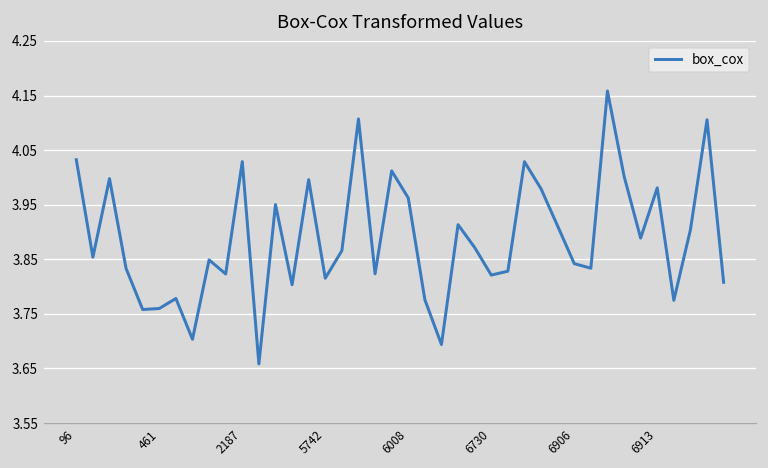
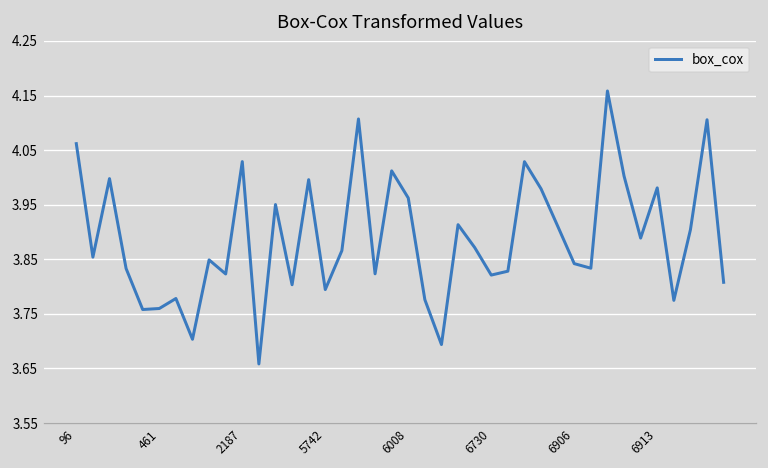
96: 4.03 -> 4.06
5742: 3.82 -> 3.79
